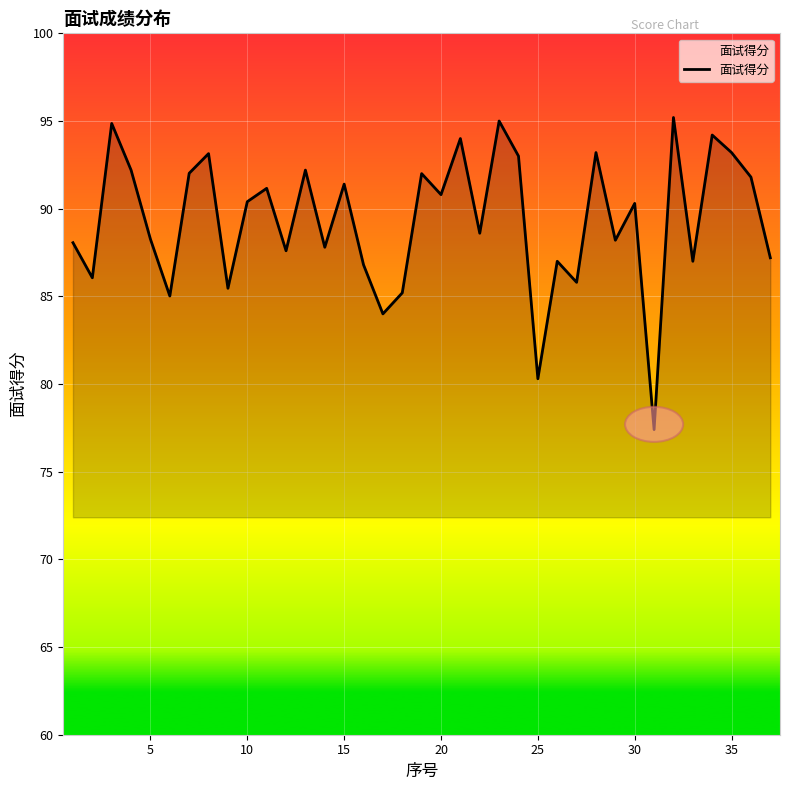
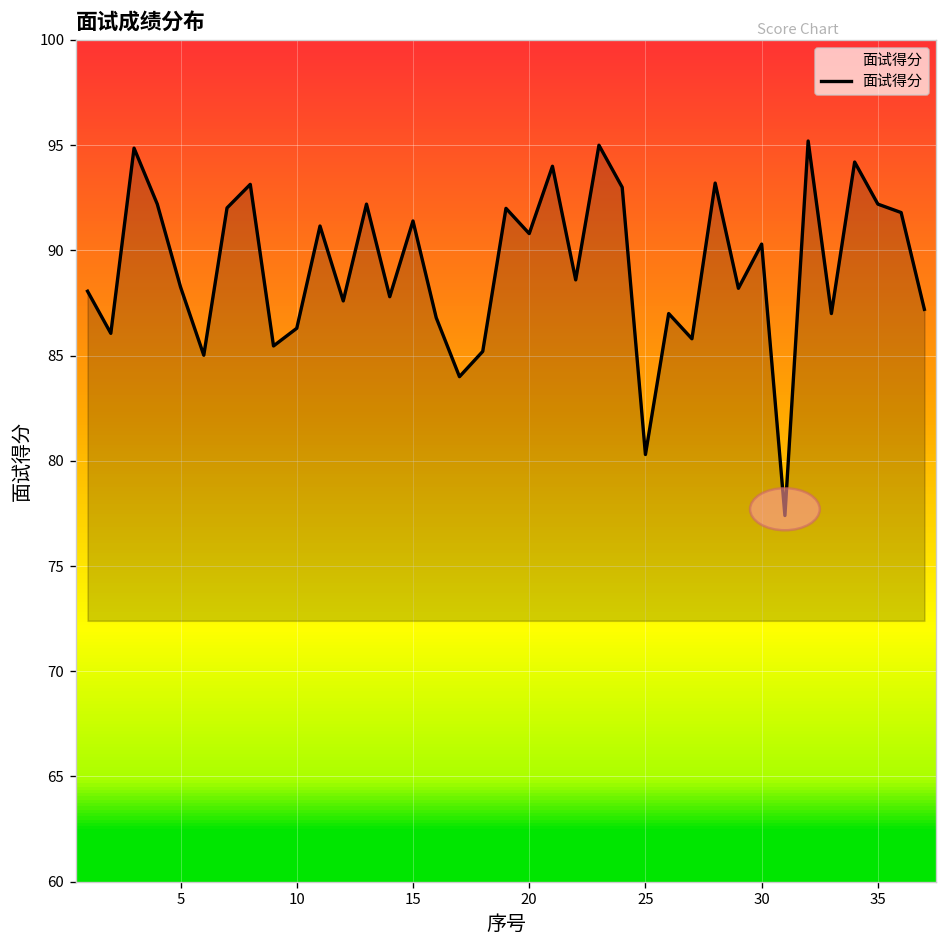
10: 90.4 -> 86.3
35: 93.2 -> 92.2
